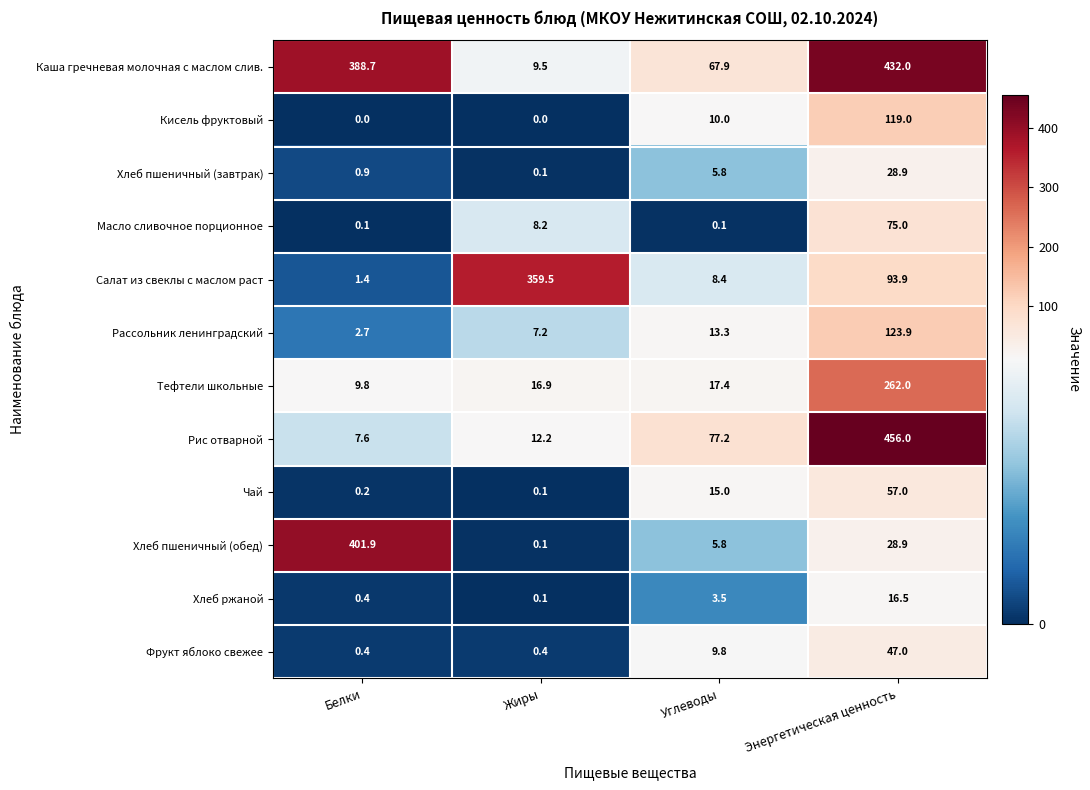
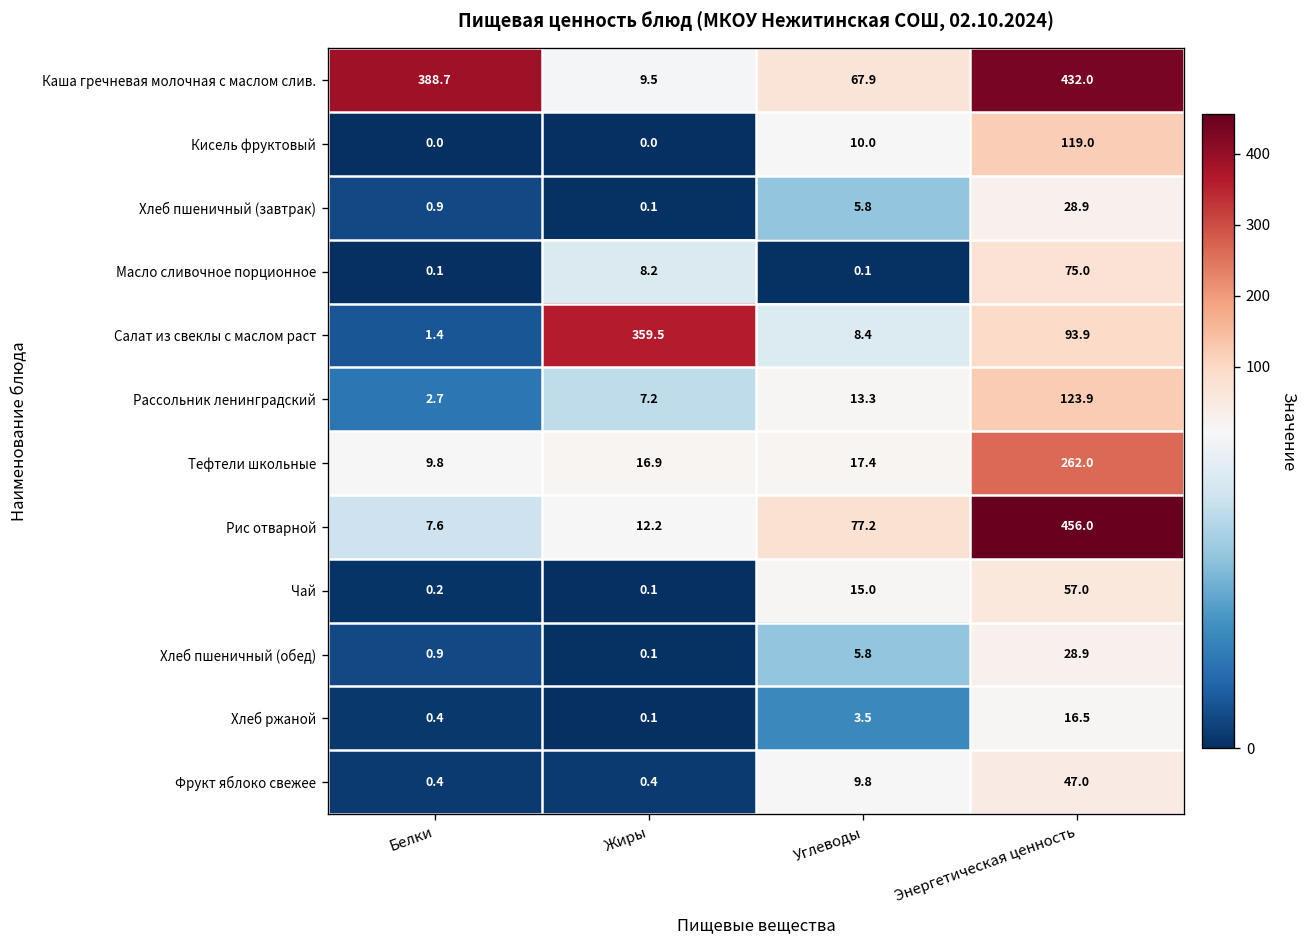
Хлеб пшеничный (обед), Белки: 401.9 -> 0.9
